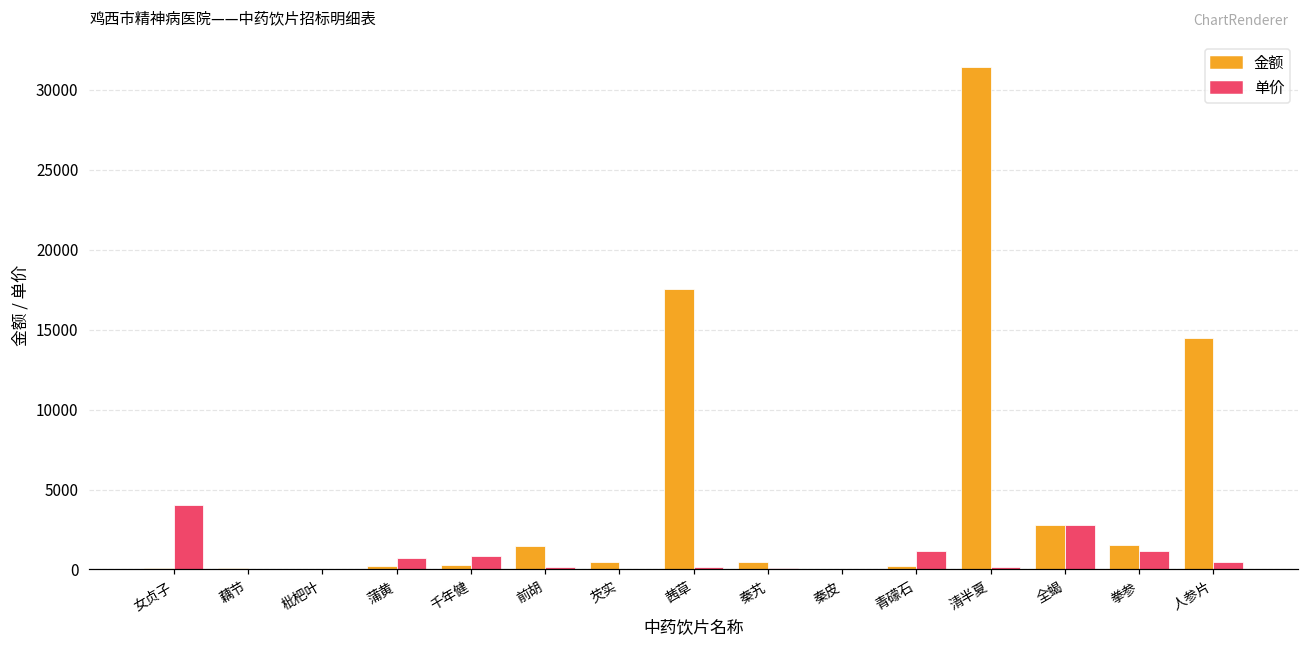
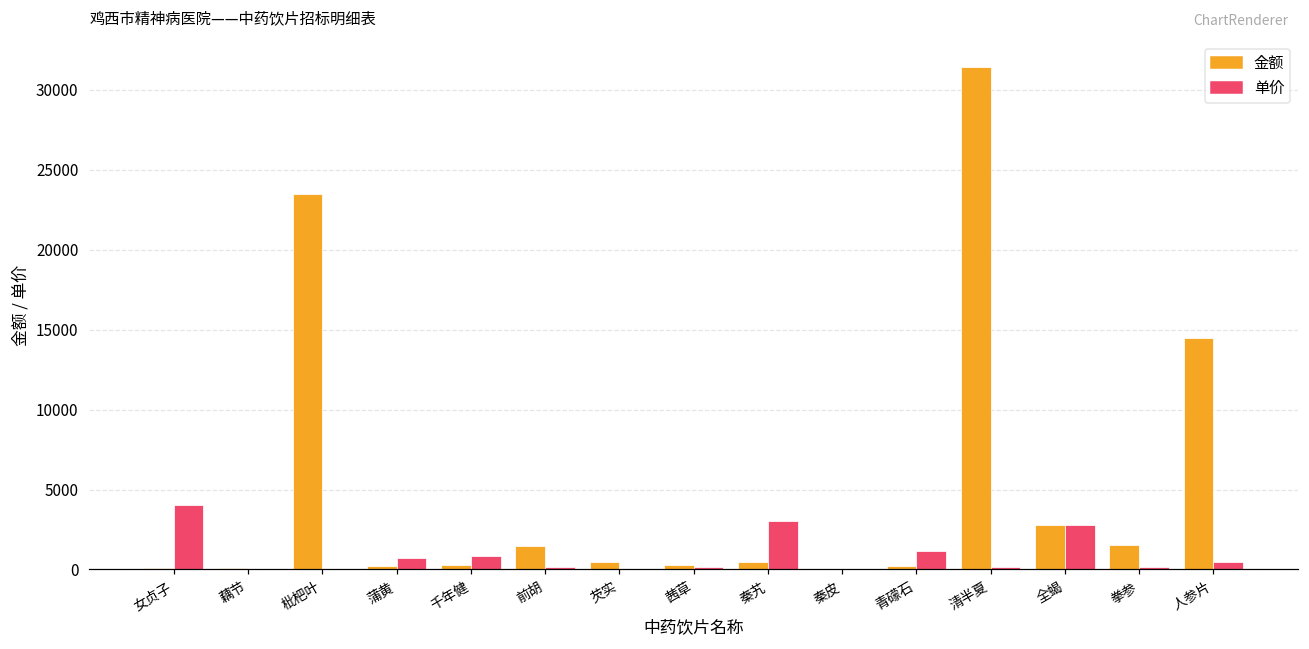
金额, 枇杷叶: 100 -> 23500
金额, 茜草: 17500 -> 300
单价, 秦艽: 100 -> 3000
单价, 拳参: 1200 -> 200
